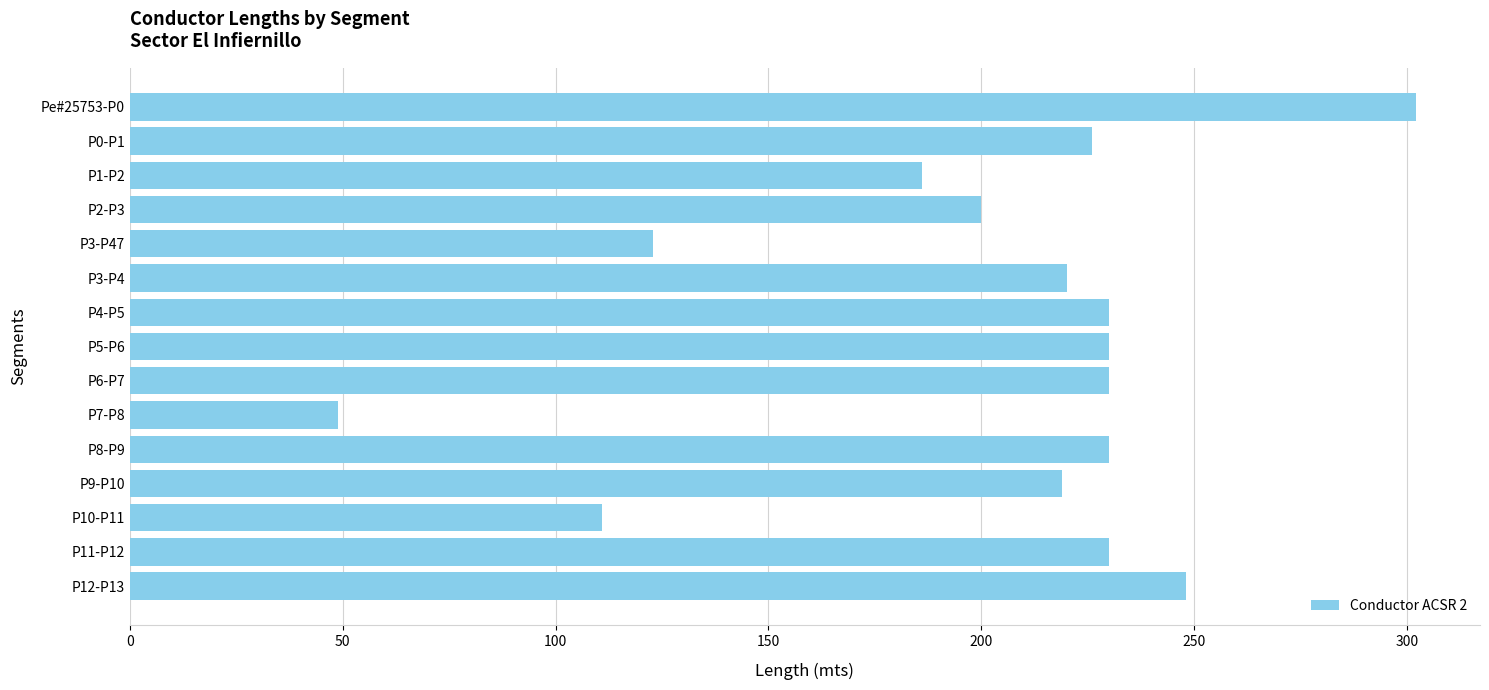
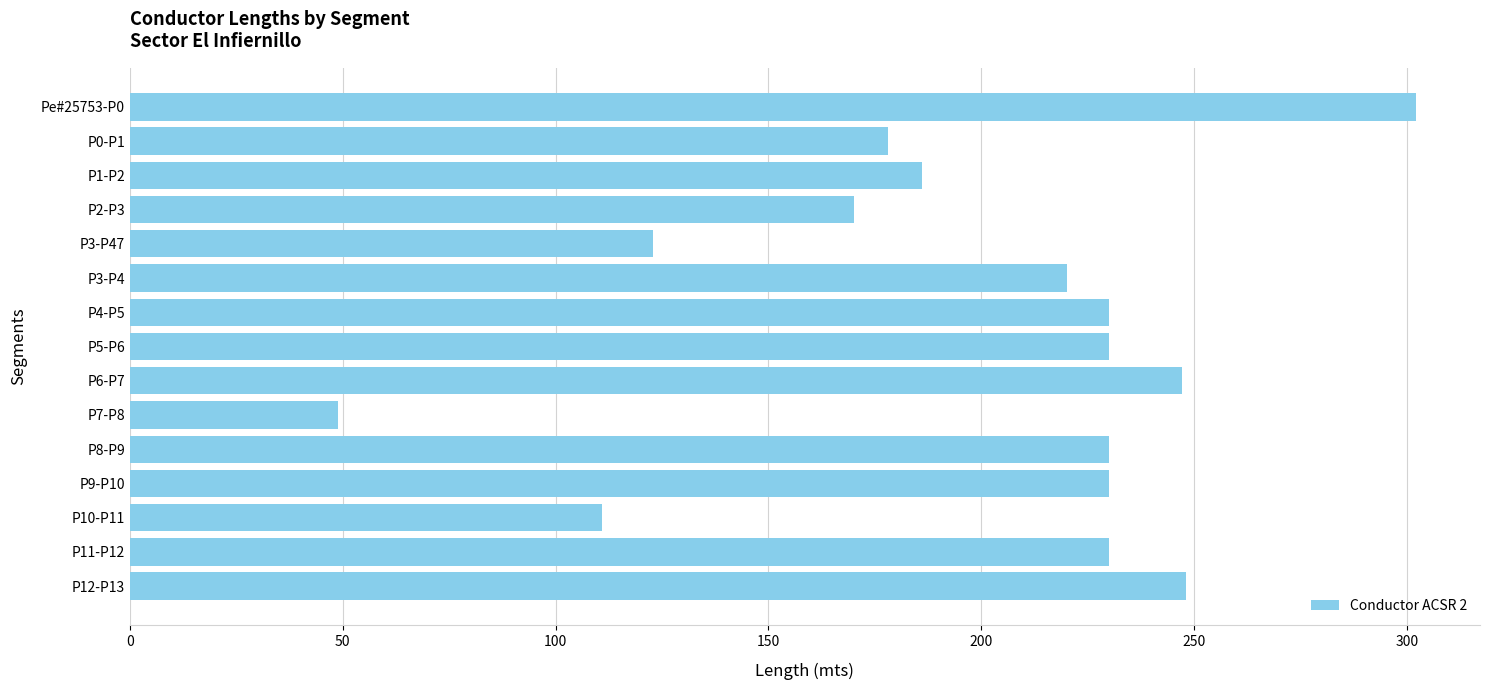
P0-P1: 226 -> 178
P2-P3: 200 -> 170
P6-P7: 230 -> 247
P9-P10: 219 -> 230
